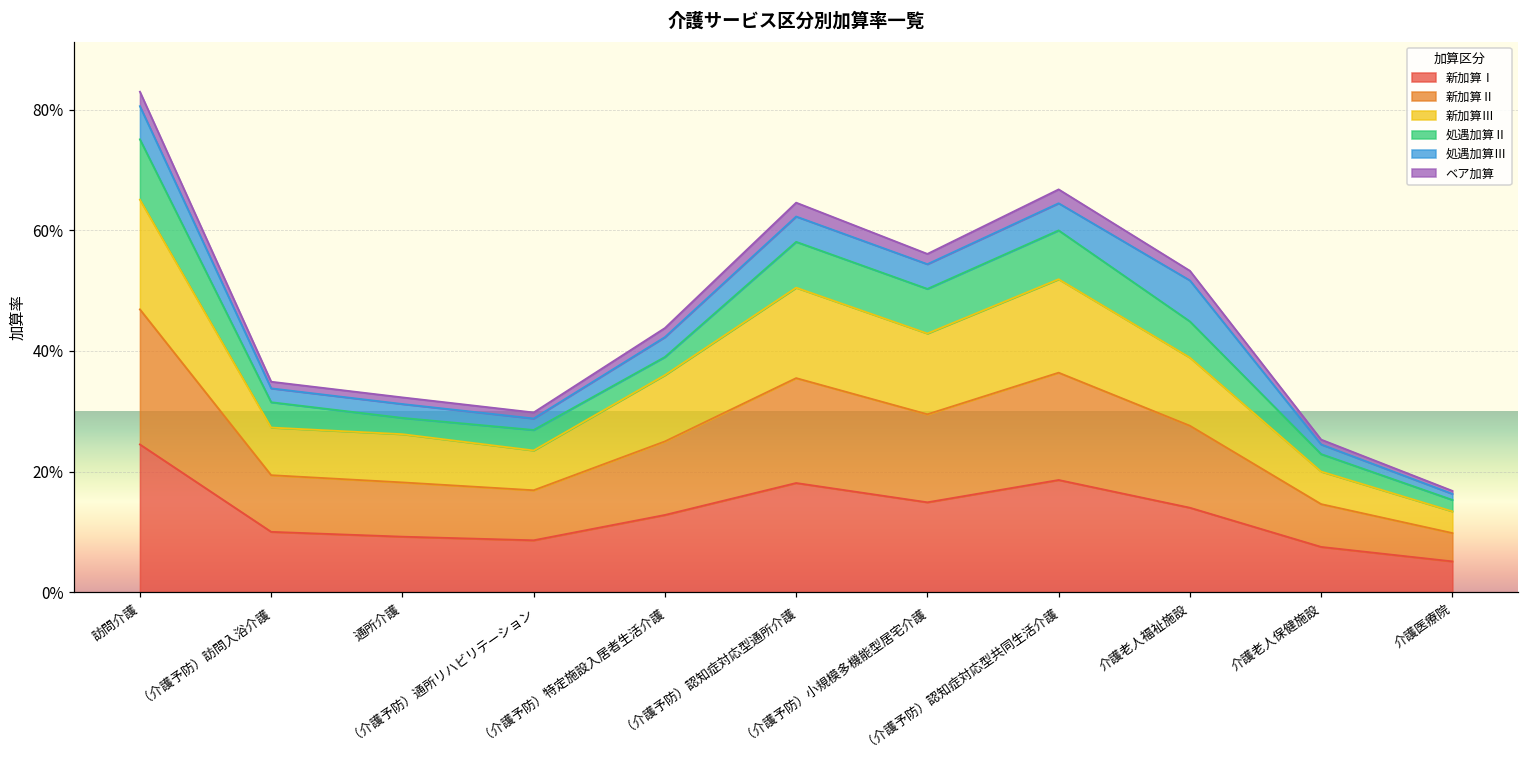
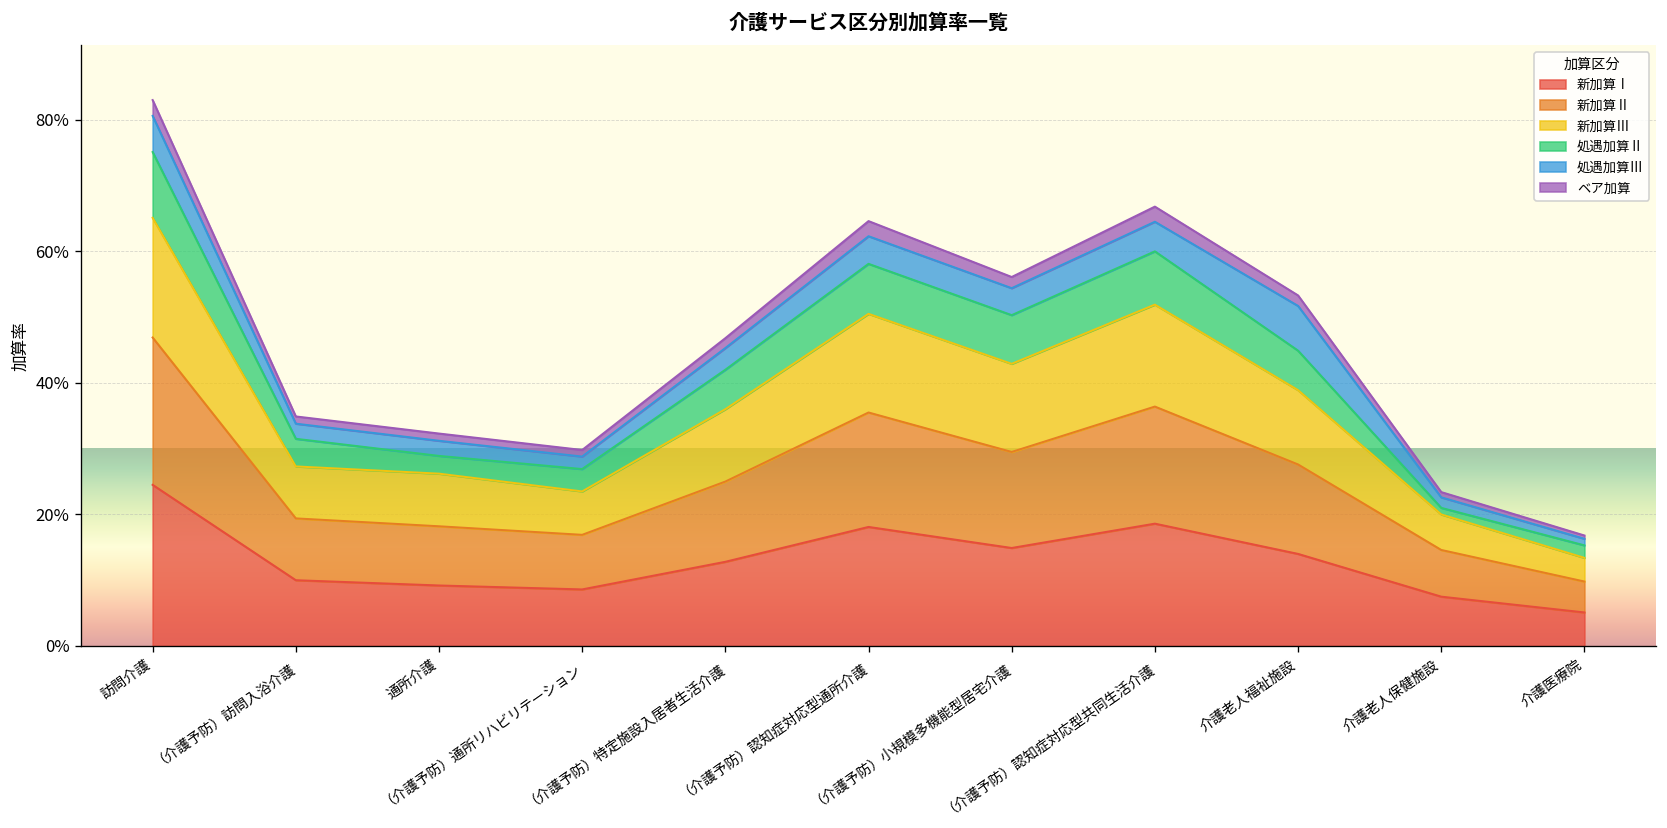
処遇加算Ⅱ, （介護予防）特定施設入居者生活介護: 3% -> 6%
処遇加算Ⅱ, 介護老人保健施設: 3% -> 1%
